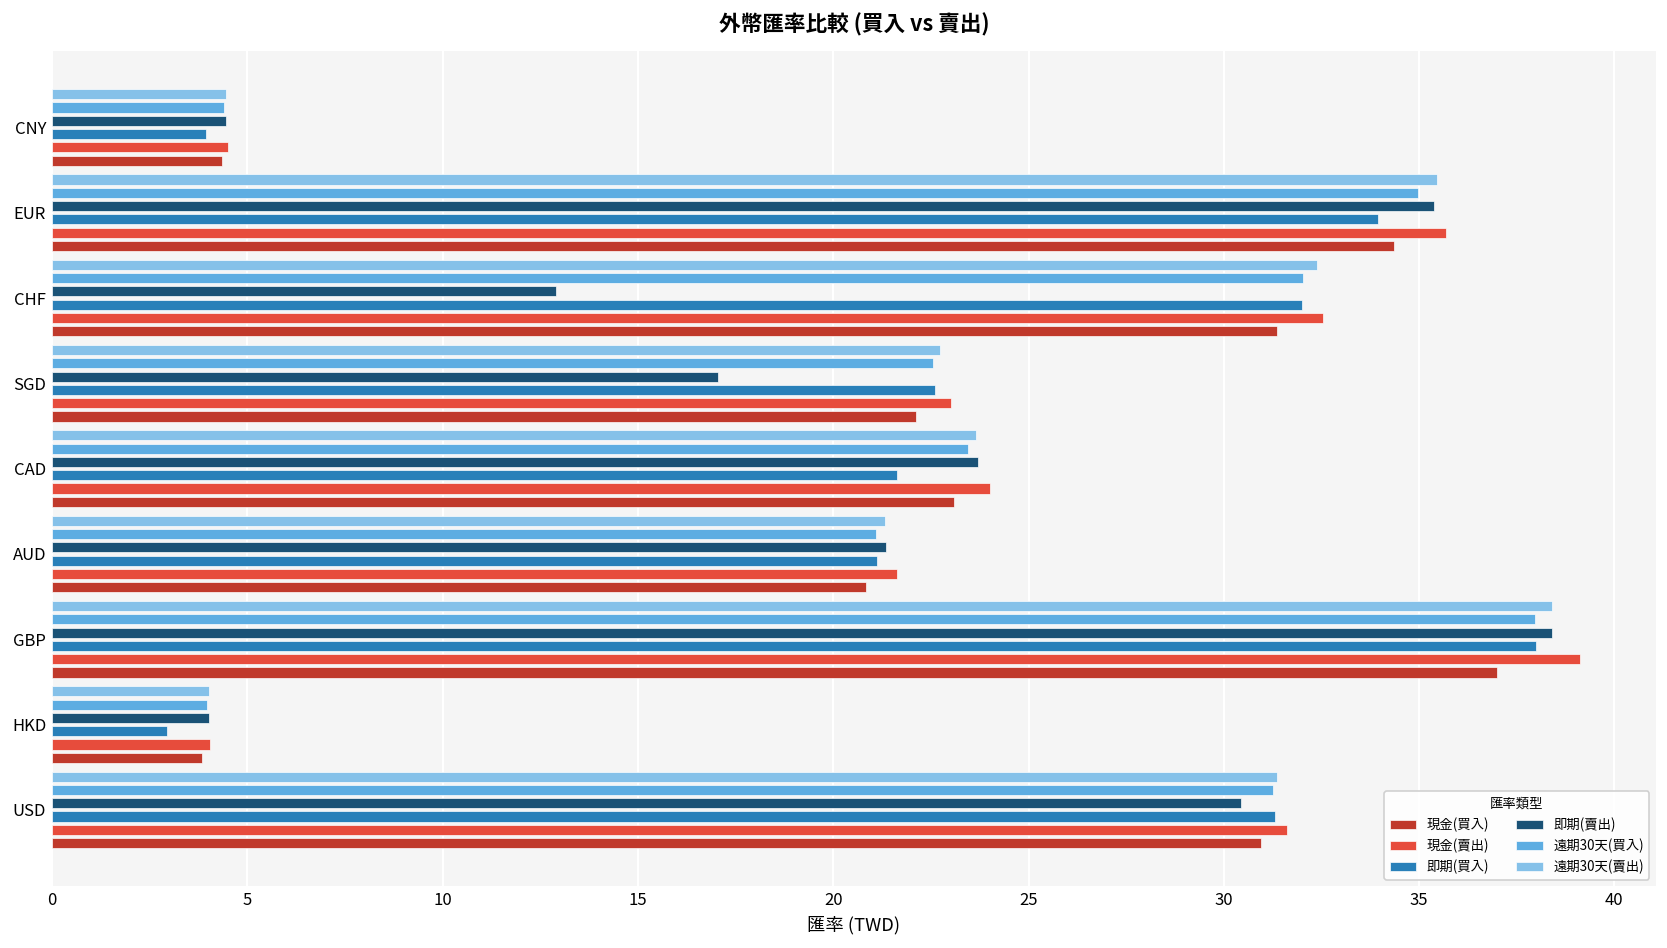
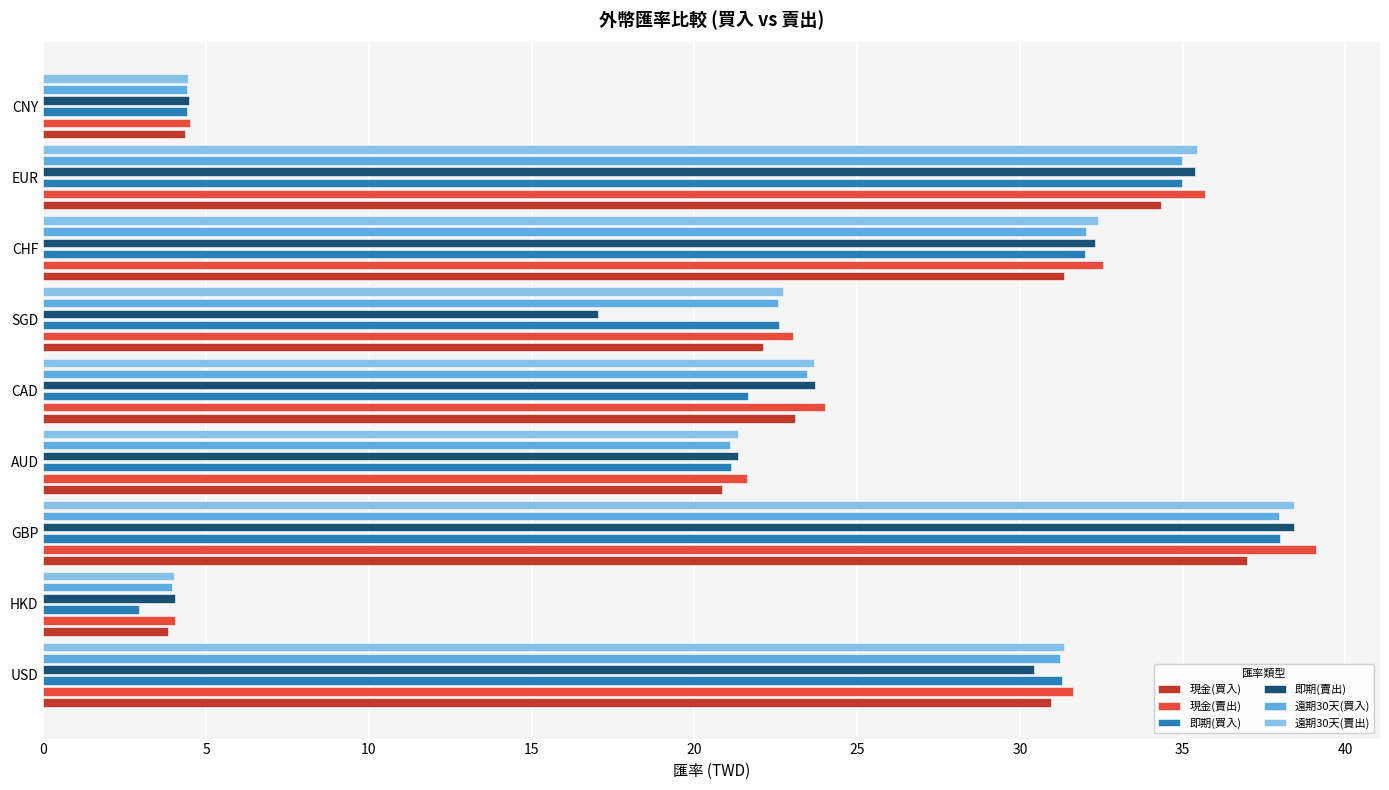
即期(買入), CNY: 3.9 -> 4.4
即期(買入), EUR: 34.0 -> 35.0
即期(賣出), CHF: 12.9 -> 32.3
